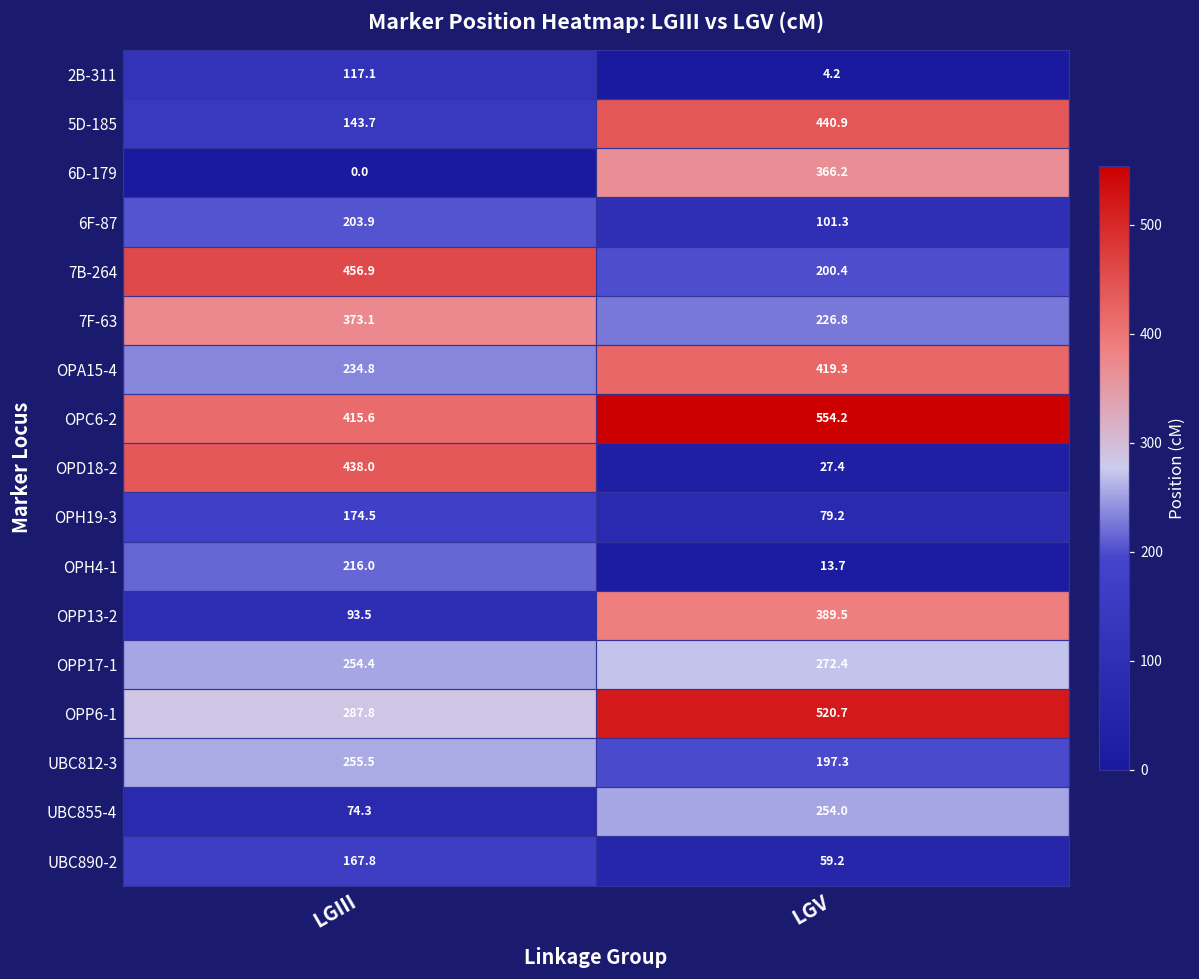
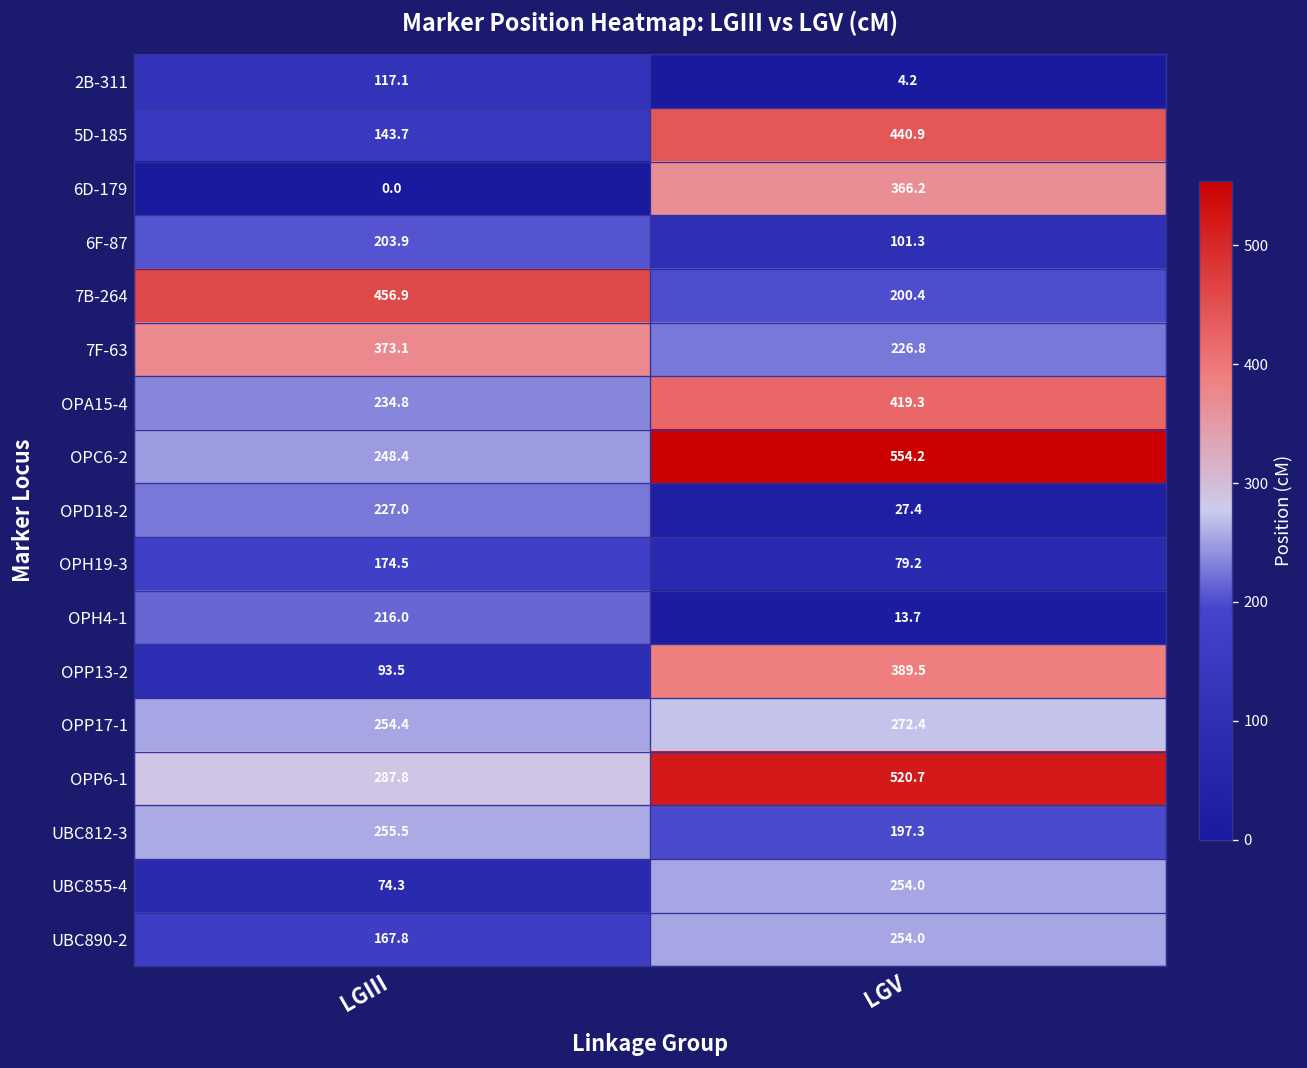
OPC6-2, LGIII: 415.6 -> 248.4
OPD18-2, LGIII: 438.0 -> 227.0
UBC890-2, LGV: 59.2 -> 254.0
